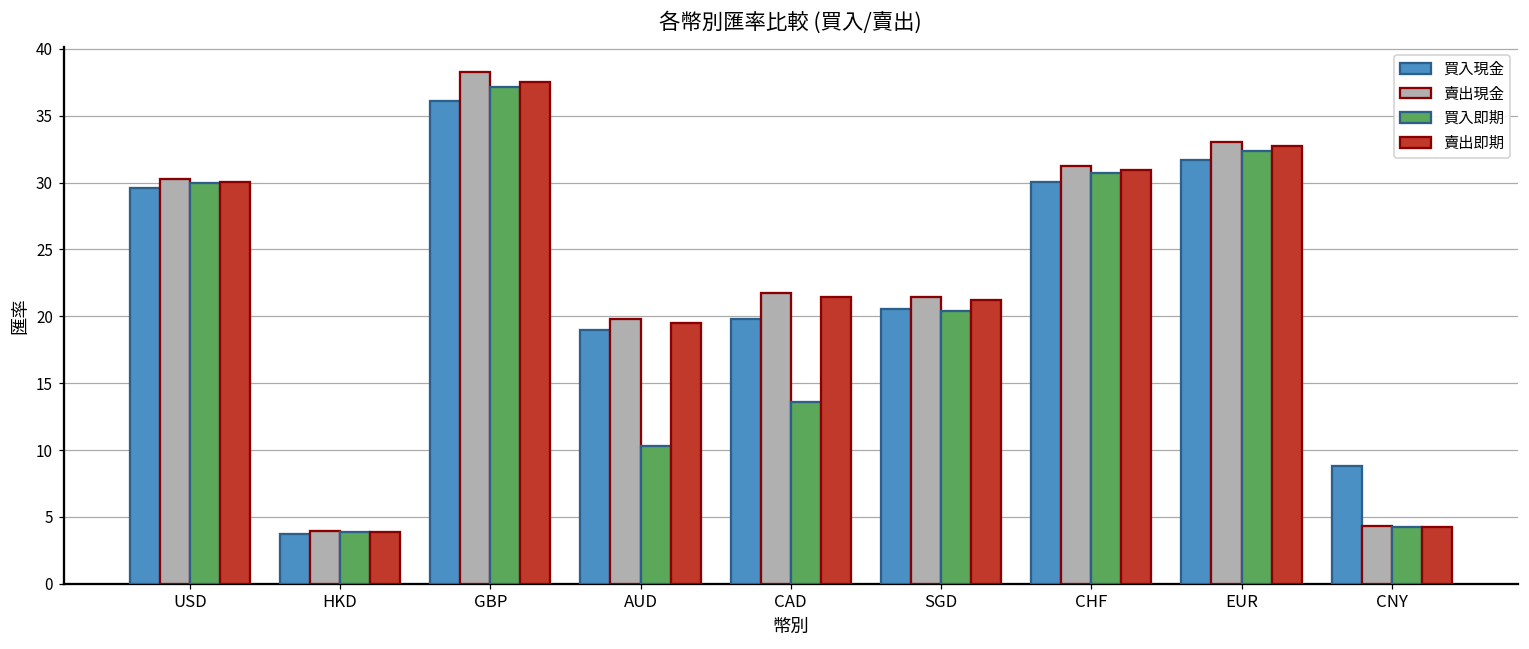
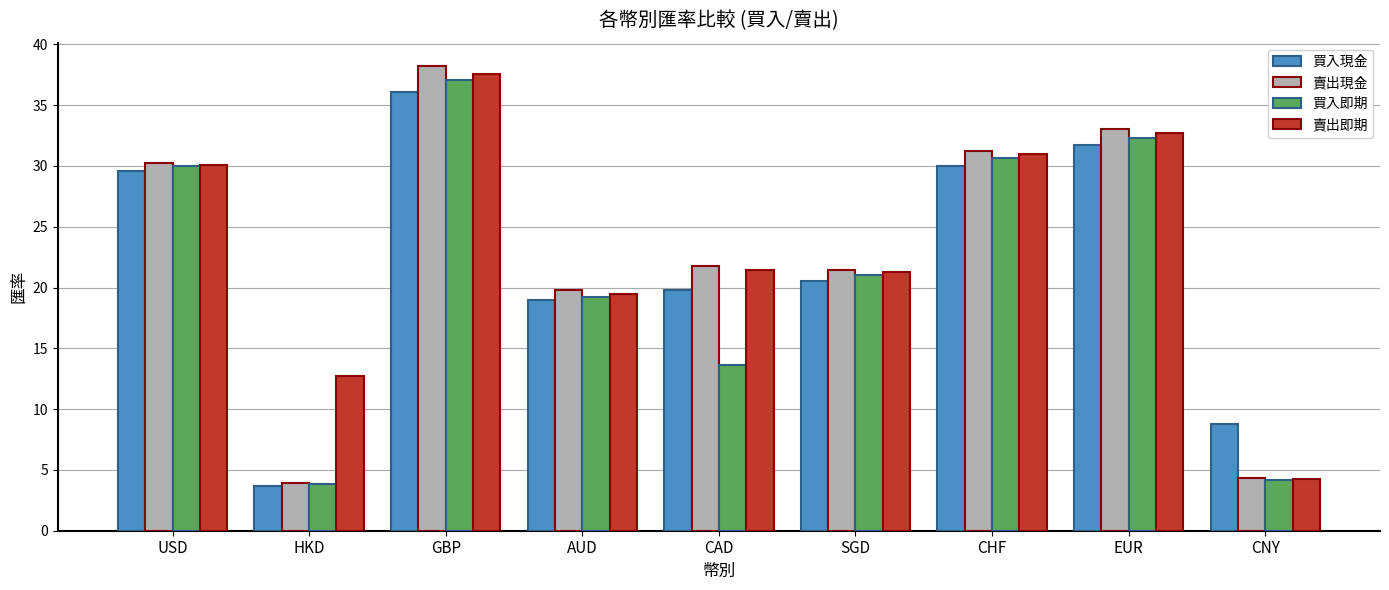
賣出即期, HKD: 3.9 -> 12.7
買入即期, AUD: 10.3 -> 19.3
買入即期, SGD: 20.4 -> 21.1
